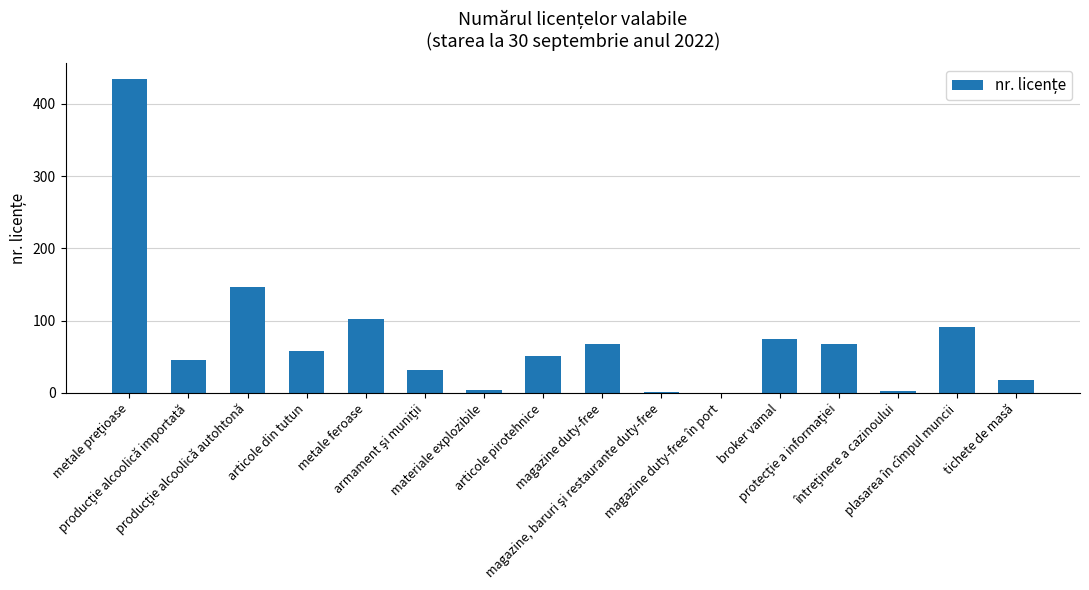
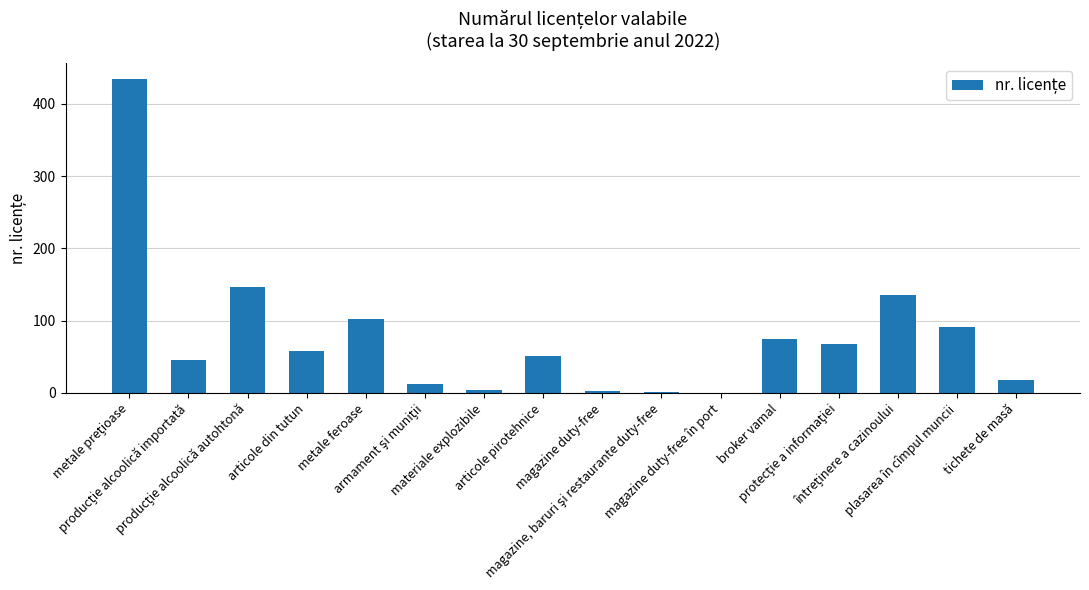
armament şi muniţii: 30 -> 10
magazine duty-free: 70 -> 0
întreţinere a cazinoului: 0 -> 140
